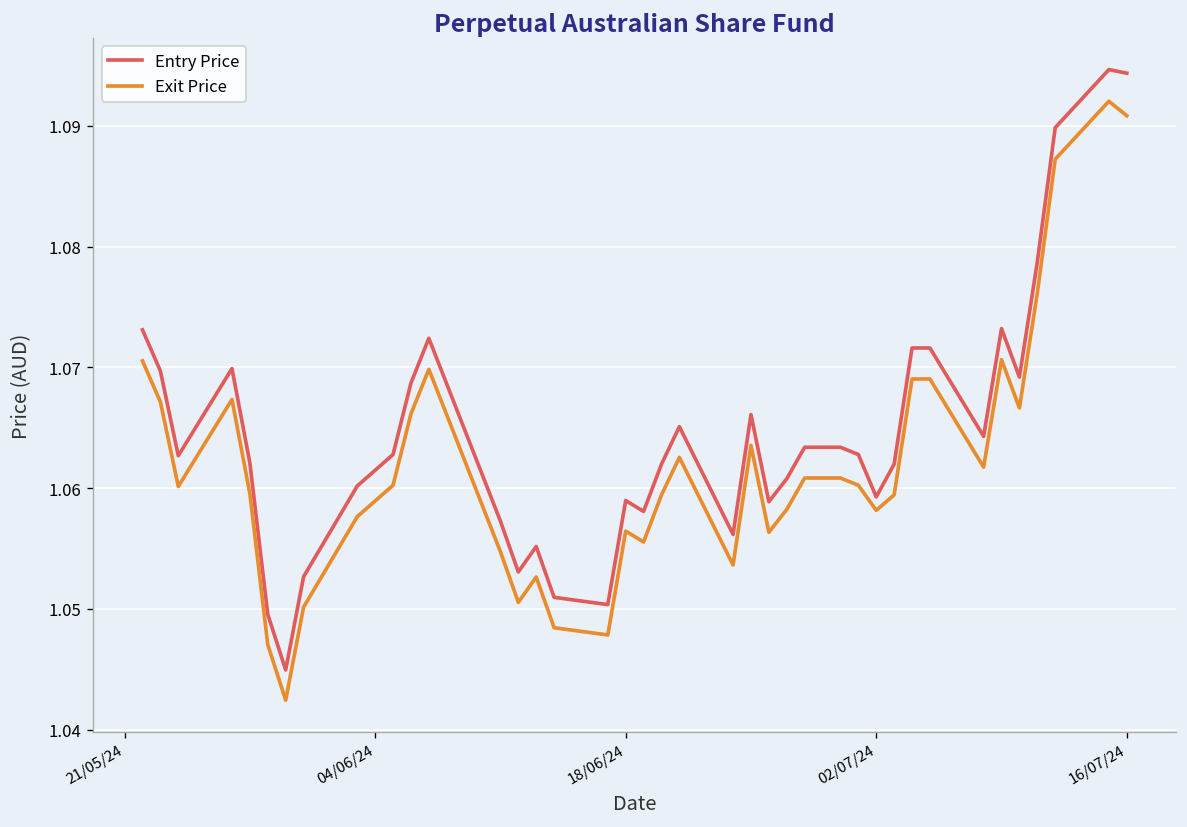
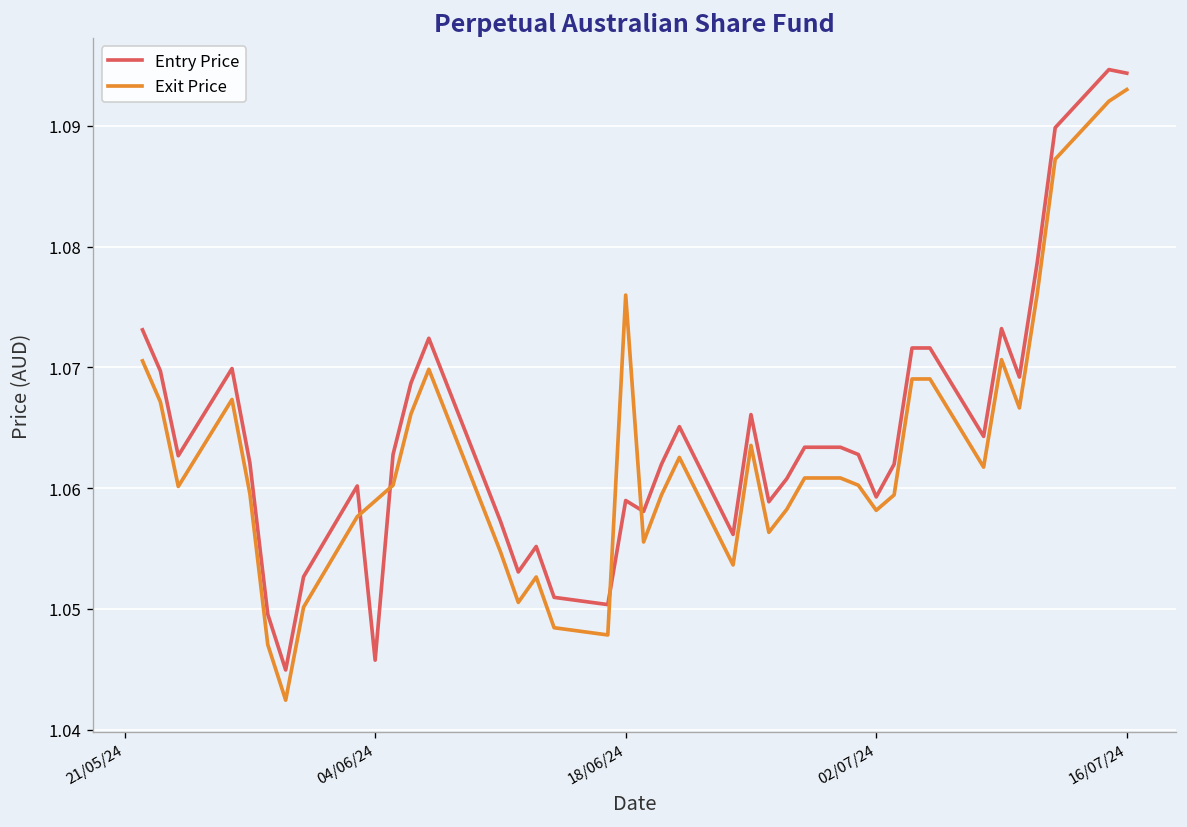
Entry Price, 04/06/24: 1.0615 -> 1.0458
Exit Price, 18/06/24: 1.0564 -> 1.0760
Exit Price, 16/07/24: 1.0908 -> 1.0930
